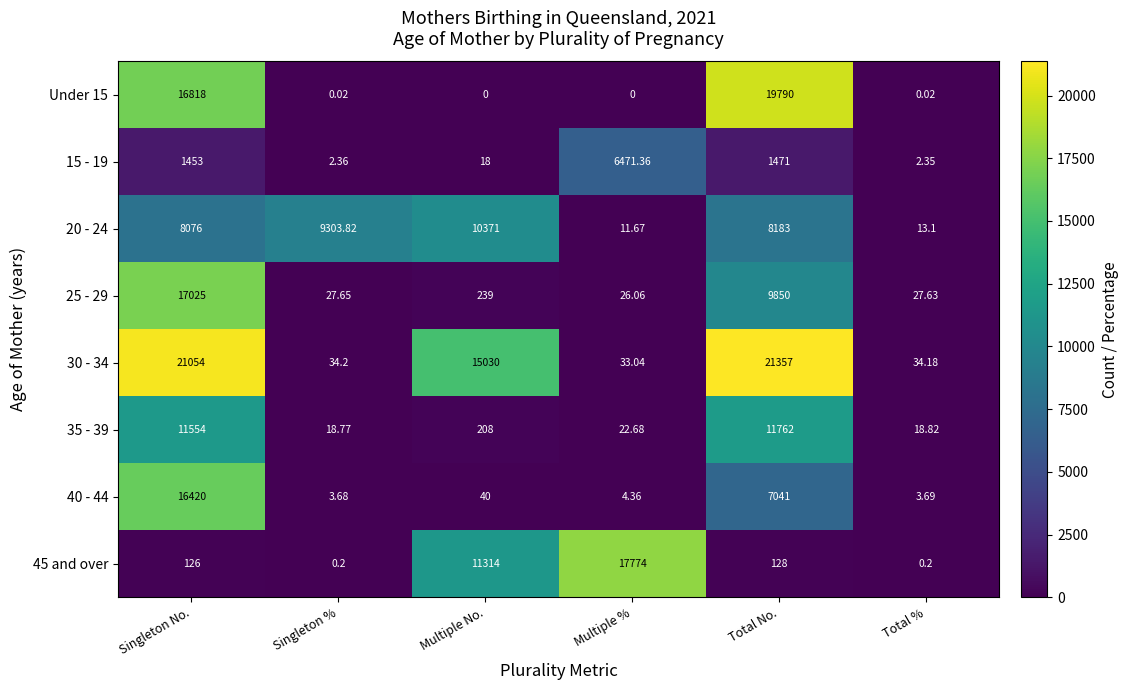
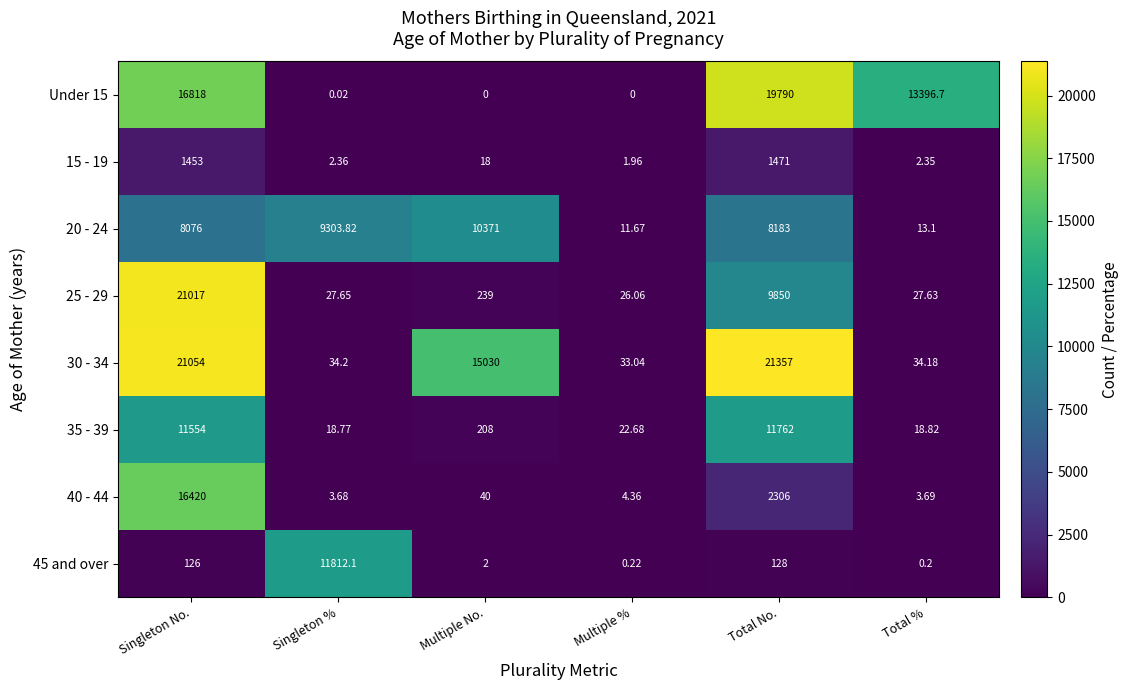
Under 15, Total %: 0.02 -> 13396.7
15 - 19, Multiple %: 6471.36 -> 1.96
25 - 29, Singleton No.: 17025 -> 21017
40 - 44, Total No.: 7041 -> 2306
45 and over, Singleton %: 0.2 -> 11812.1
45 and over, Multiple No.: 11314 -> 2
45 and over, Multiple %: 17774 -> 0.22
